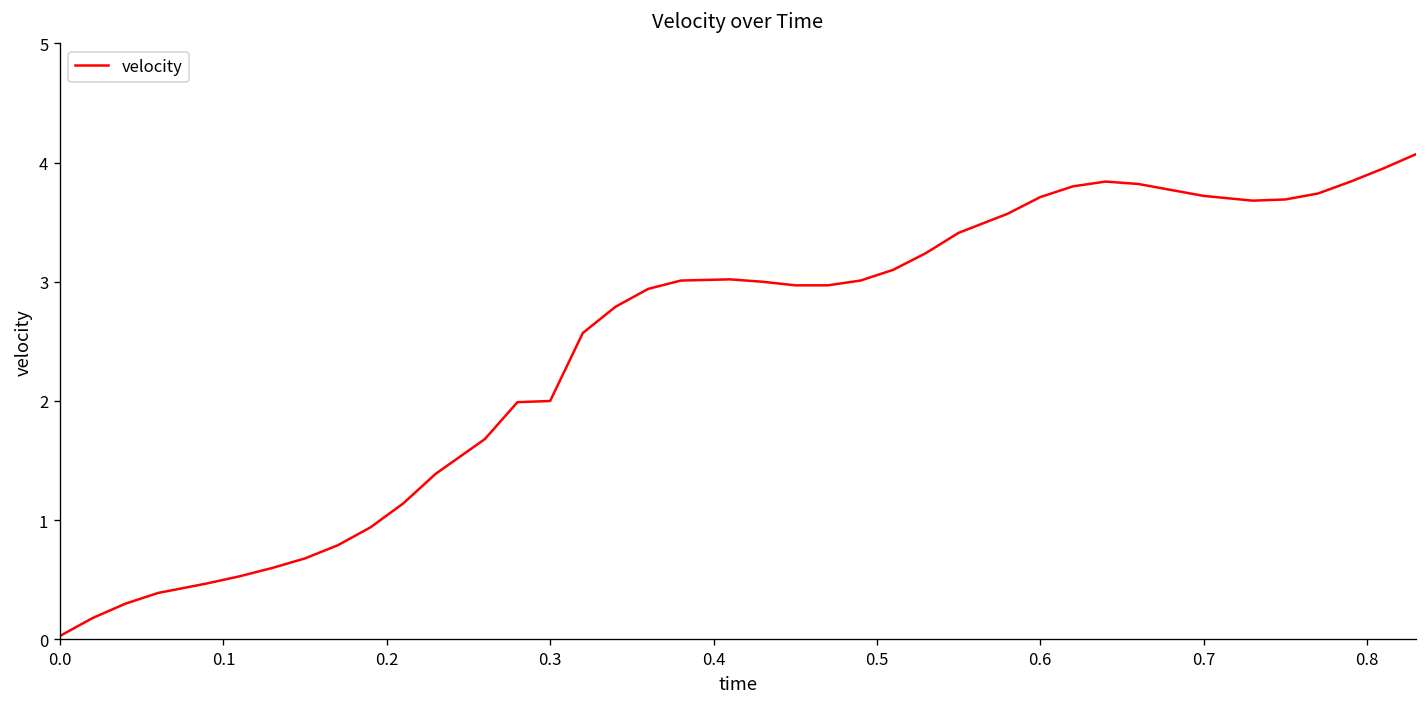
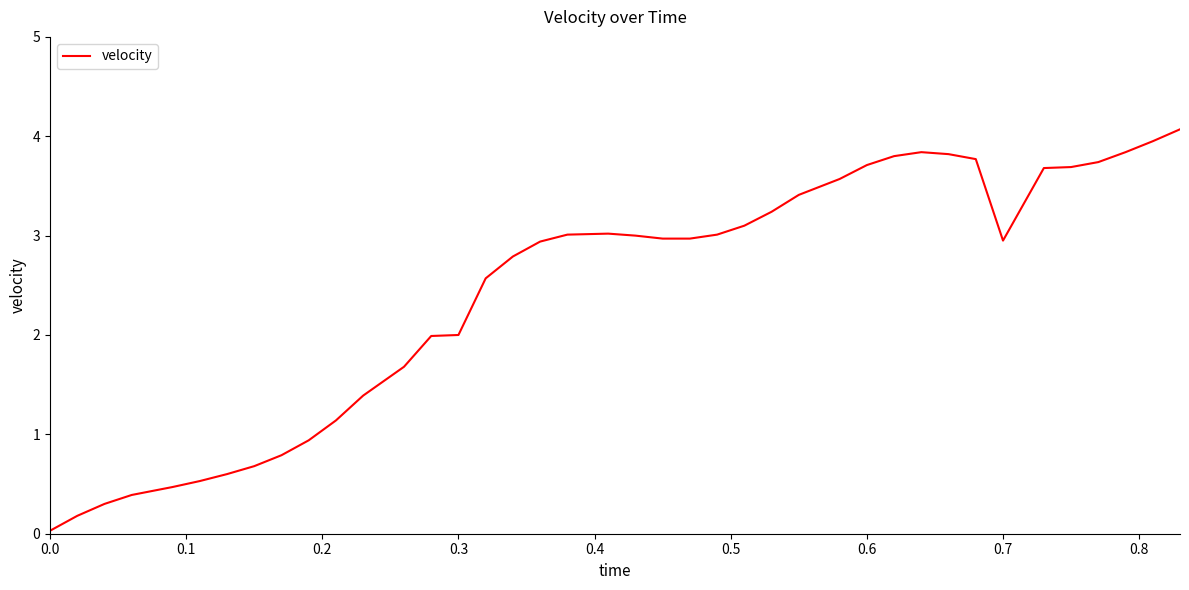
0.7: 3.7 -> 3.0
